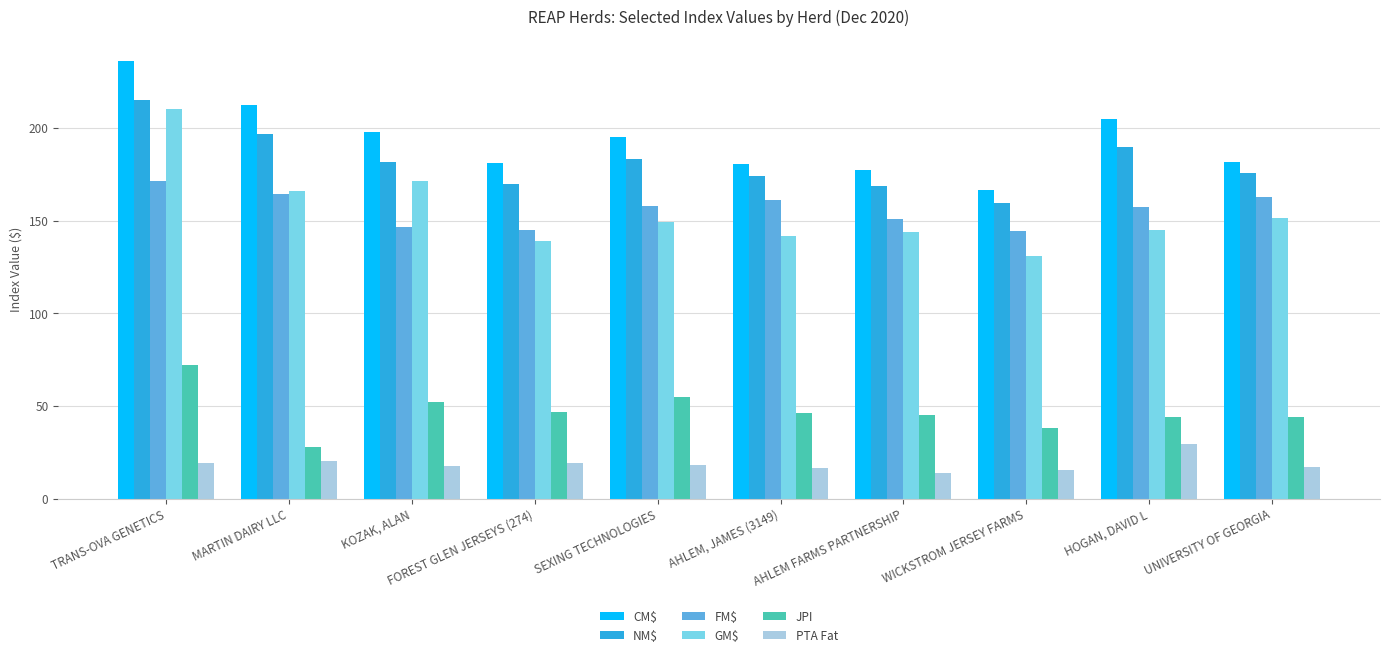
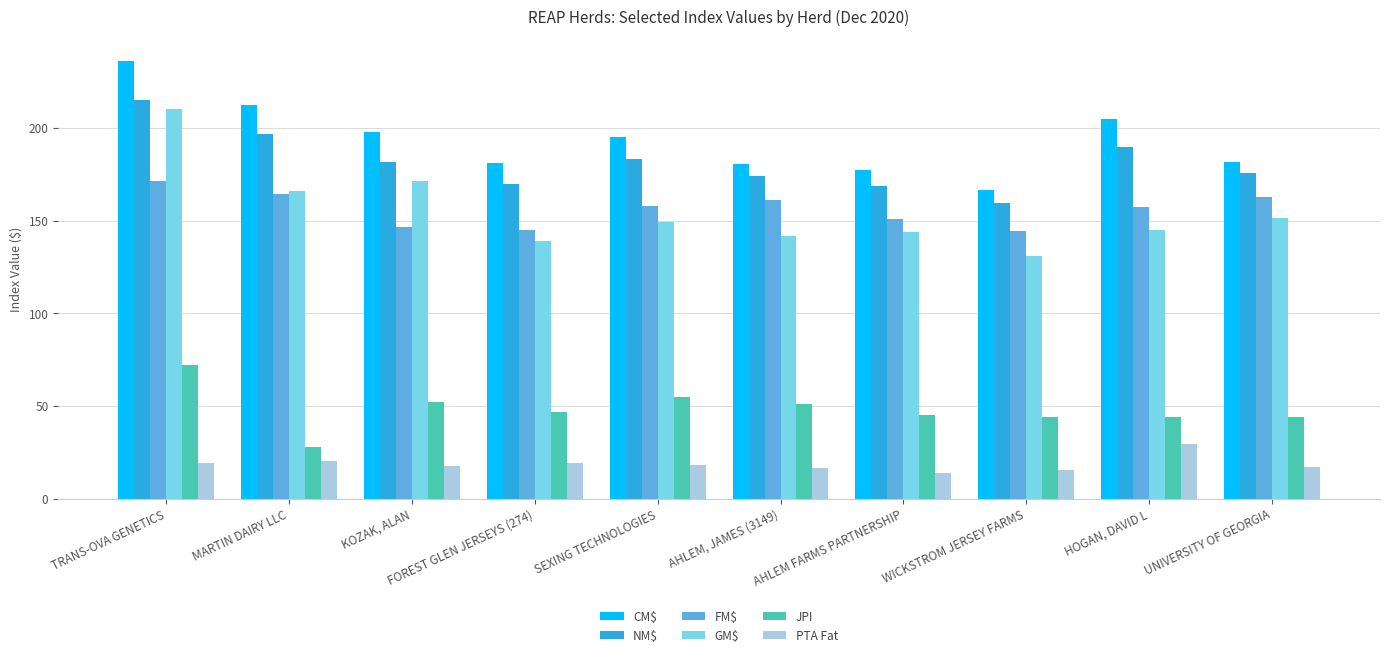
JPI, AHLEM, JAMES (3149): 46 -> 51
JPI, WICKSTROM JERSEY FARMS: 38 -> 44
